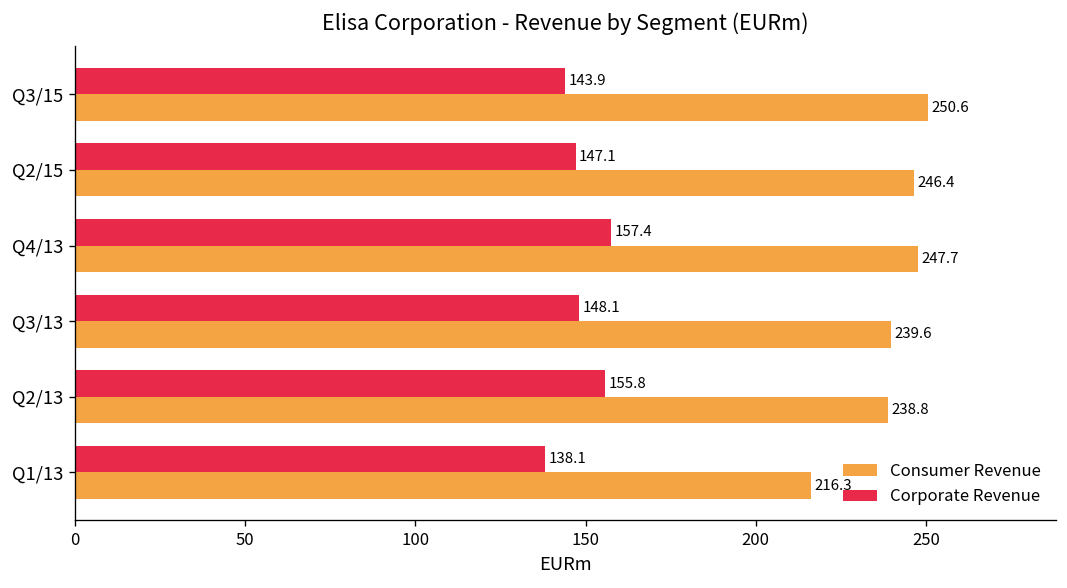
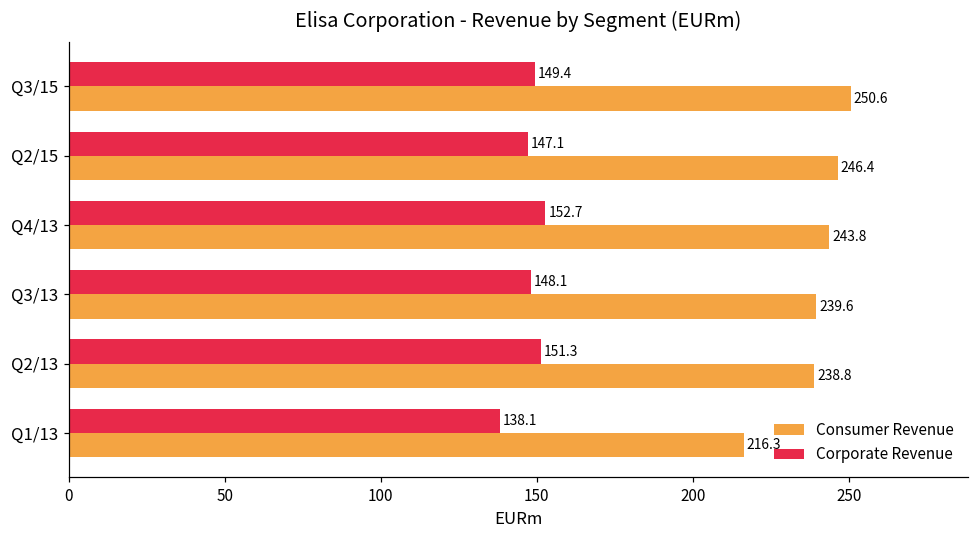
Corporate Revenue, Q3/15: 143.9 -> 149.4
Corporate Revenue, Q4/13: 157.4 -> 152.7
Consumer Revenue, Q4/13: 247.7 -> 243.8
Corporate Revenue, Q2/13: 155.8 -> 151.3
